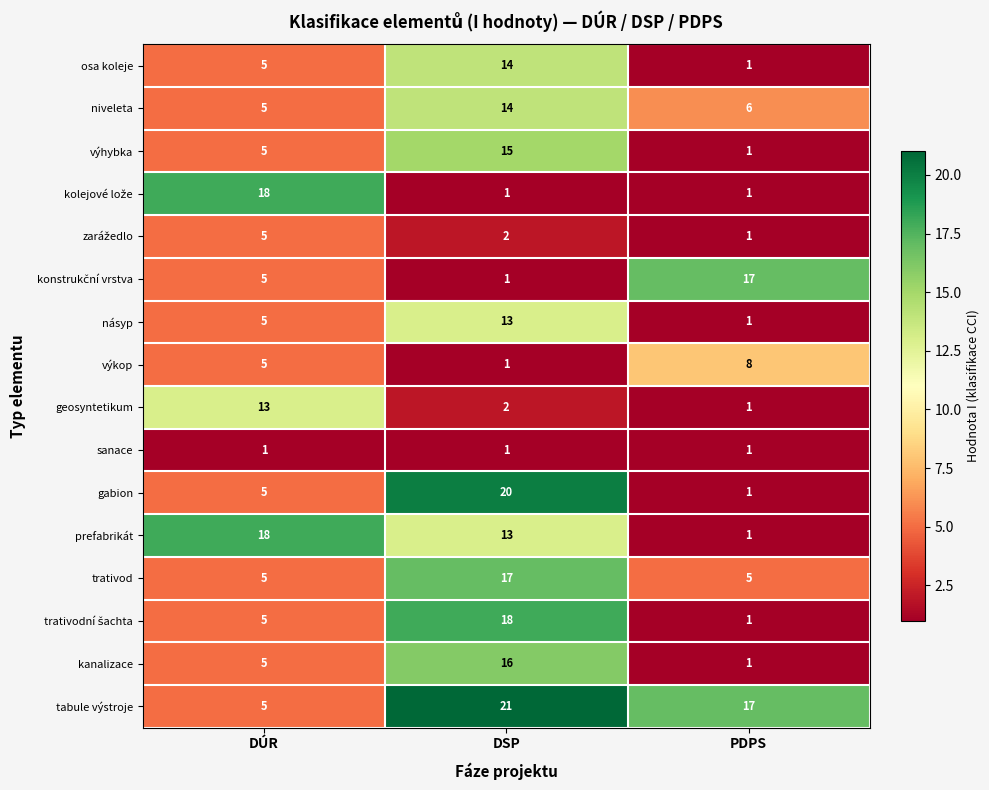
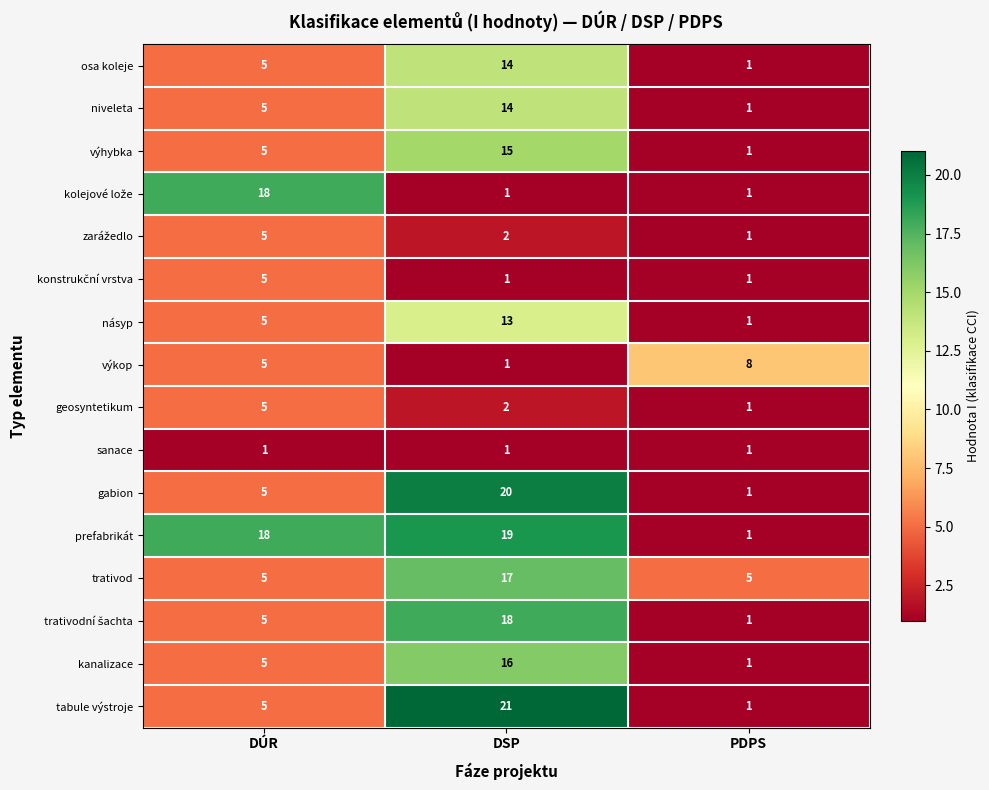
niveleta, PDPS: 6 -> 1
konstrukční vrstva, PDPS: 17 -> 1
geosyntetikum, DÚR: 13 -> 5
prefabrikát, DSP: 13 -> 19
tabule výstroje, PDPS: 17 -> 1
